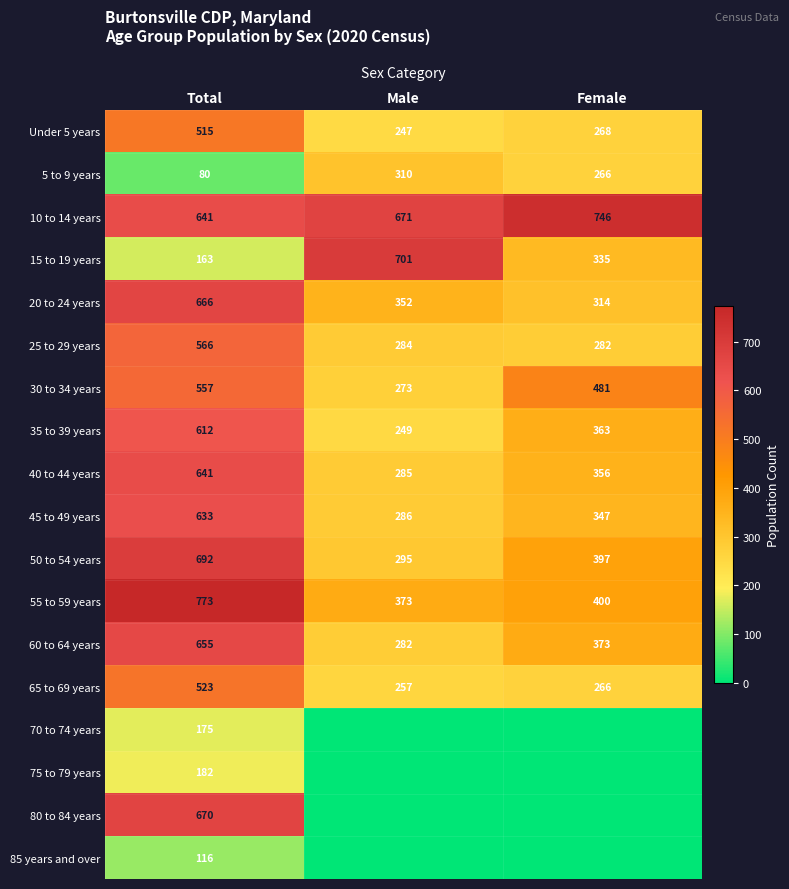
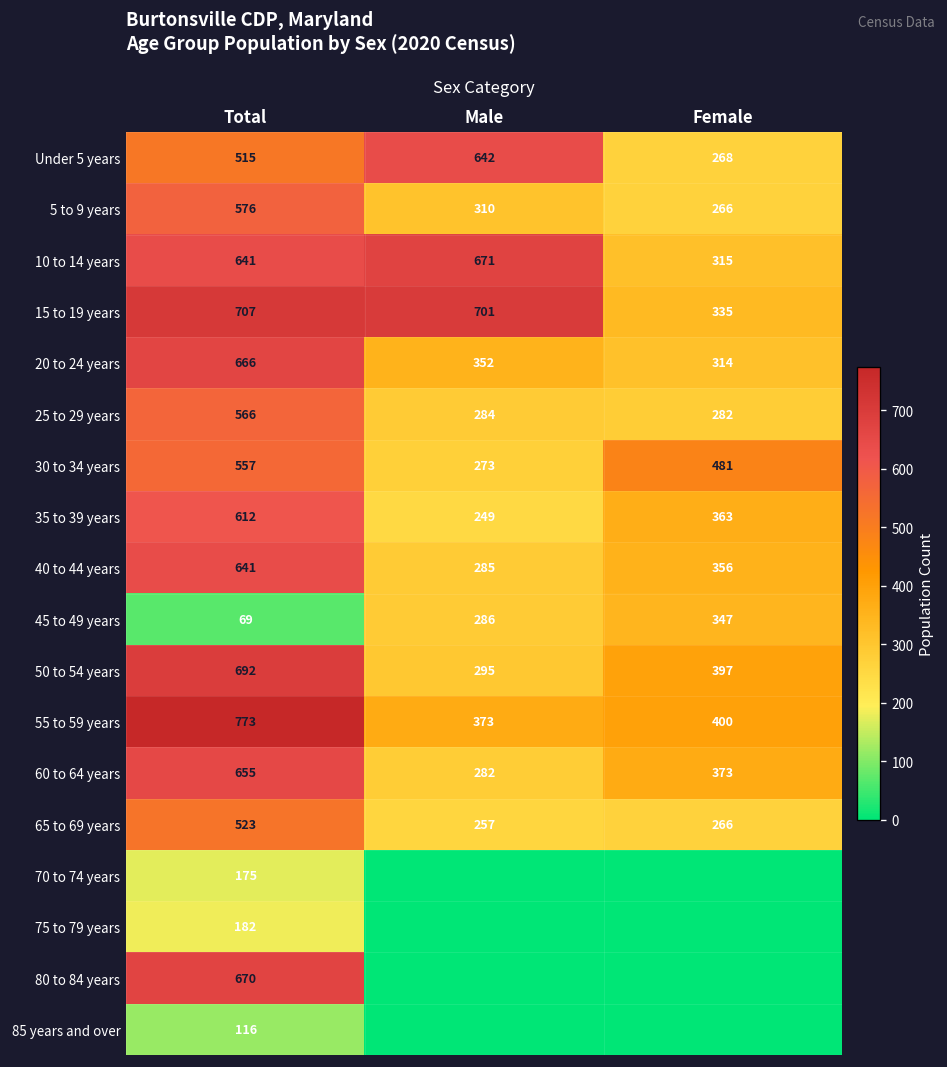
Under 5 years, Male: 247 -> 642
5 to 9 years, Total: 80 -> 576
10 to 14 years, Female: 746 -> 315
15 to 19 years, Total: 163 -> 707
45 to 49 years, Total: 633 -> 69
